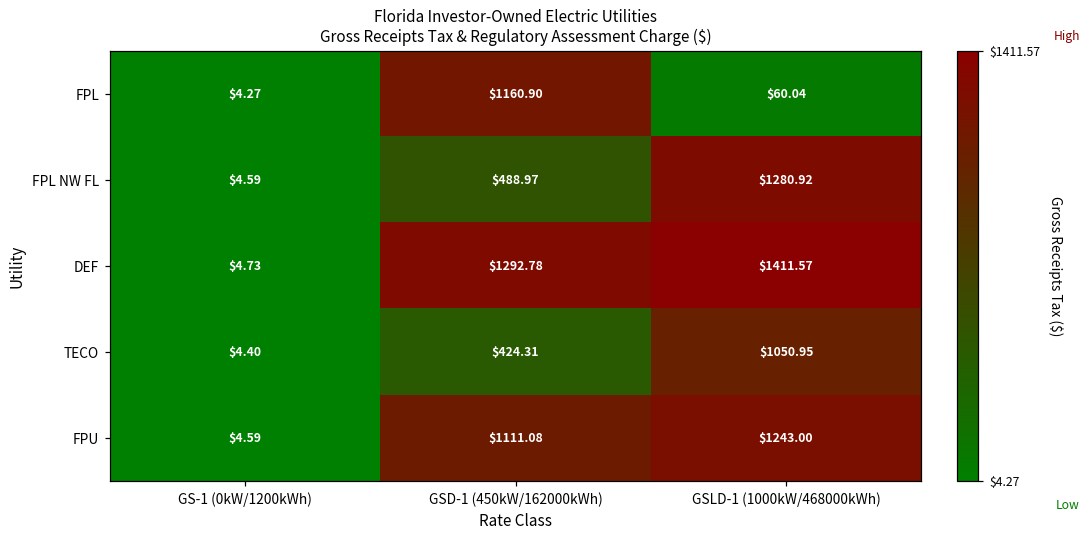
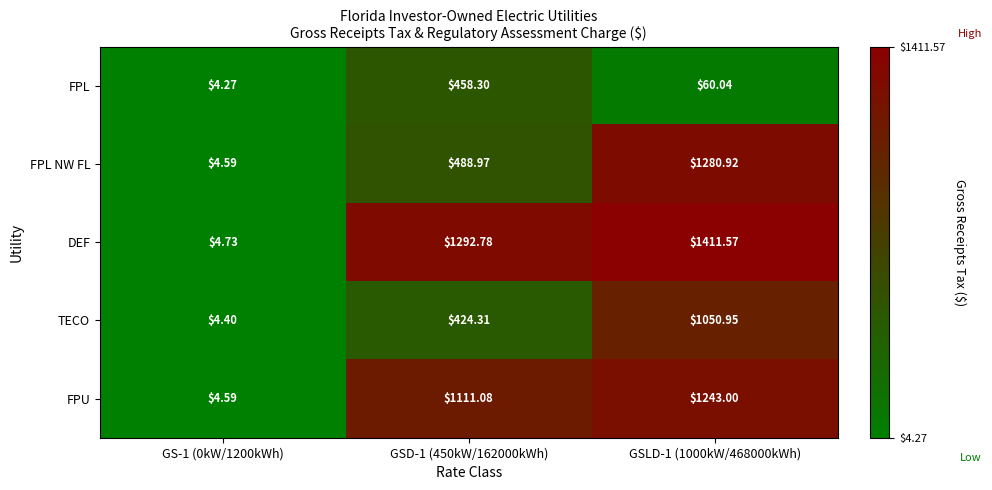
FPL, GSD-1 (450kW/162000kWh): $1160.90 -> $458.30
